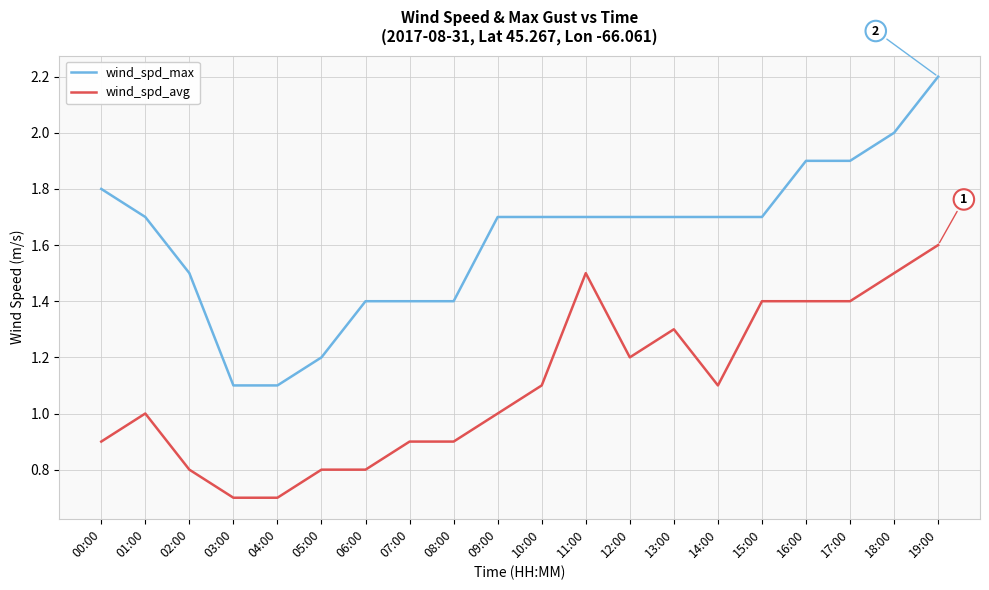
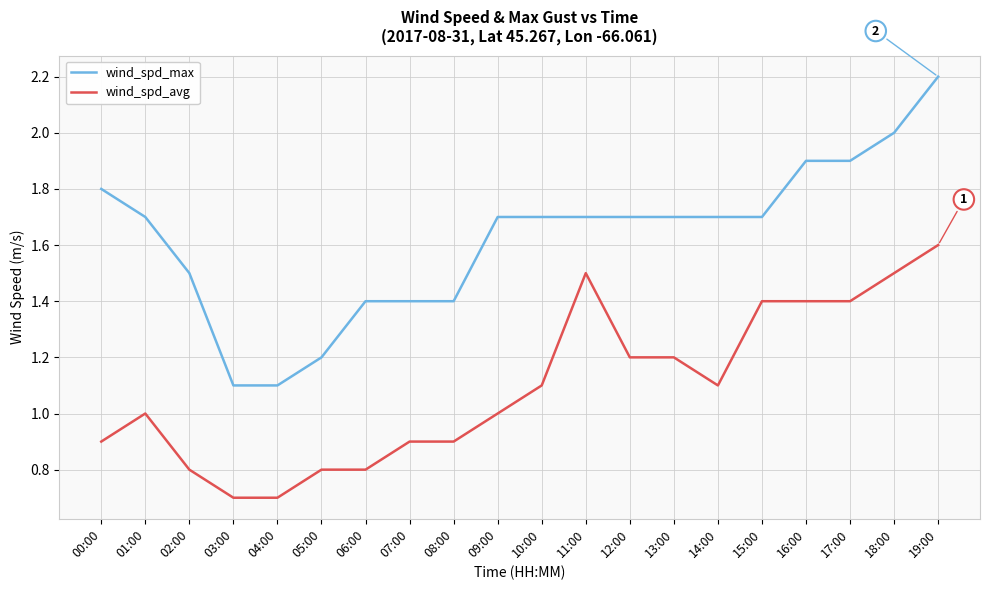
wind_spd_avg, 13:00: 1.3 -> 1.2
